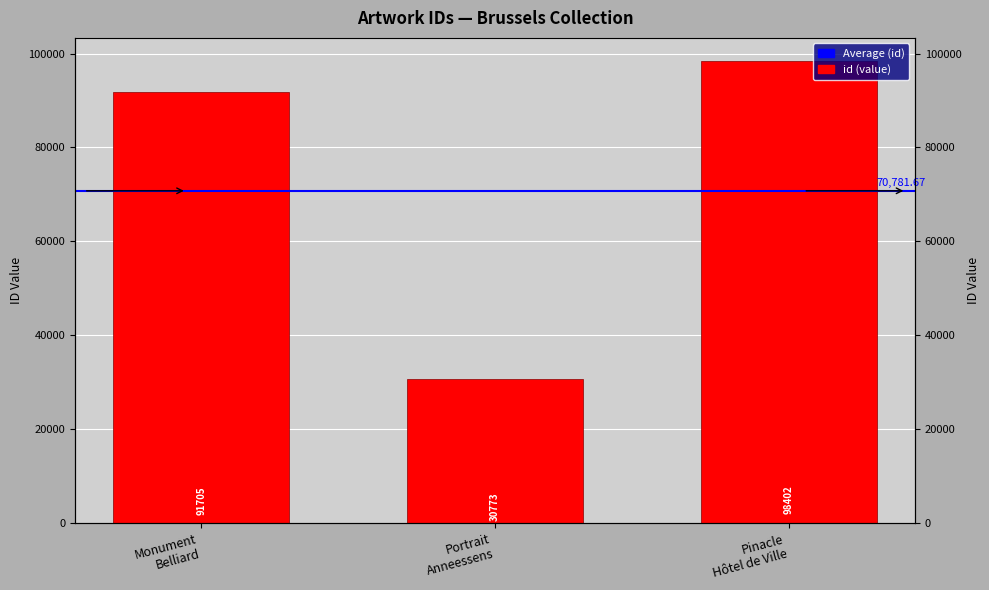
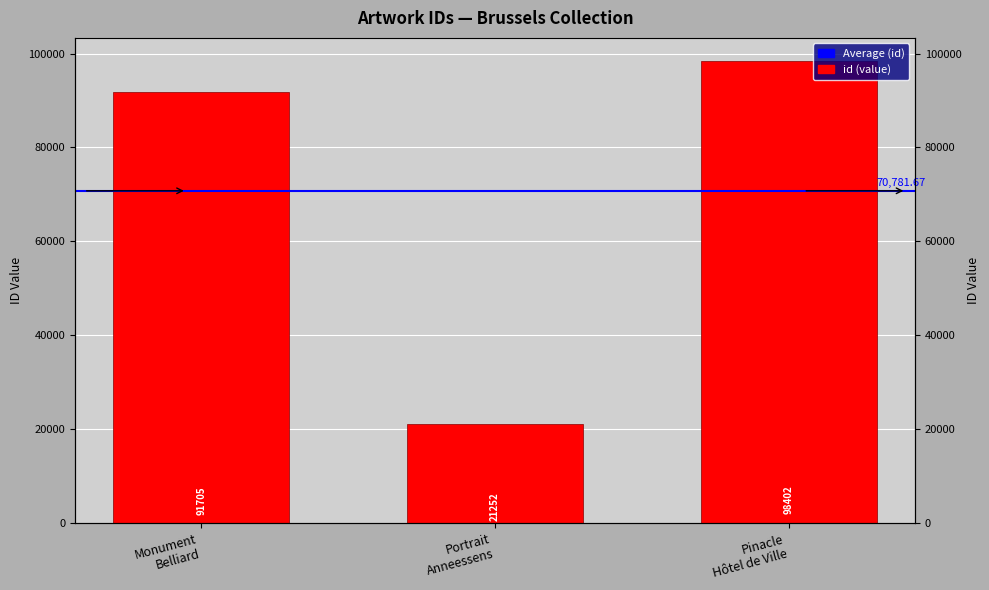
Portrait Anneessens: 30773 -> 21252
